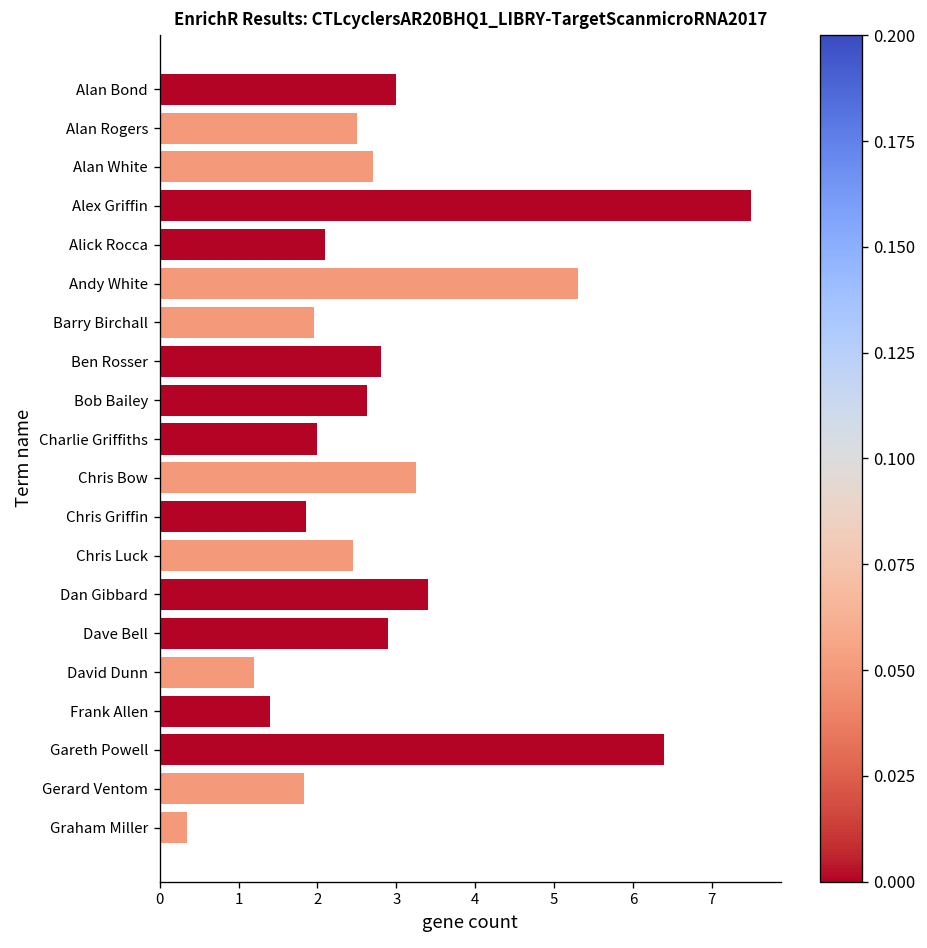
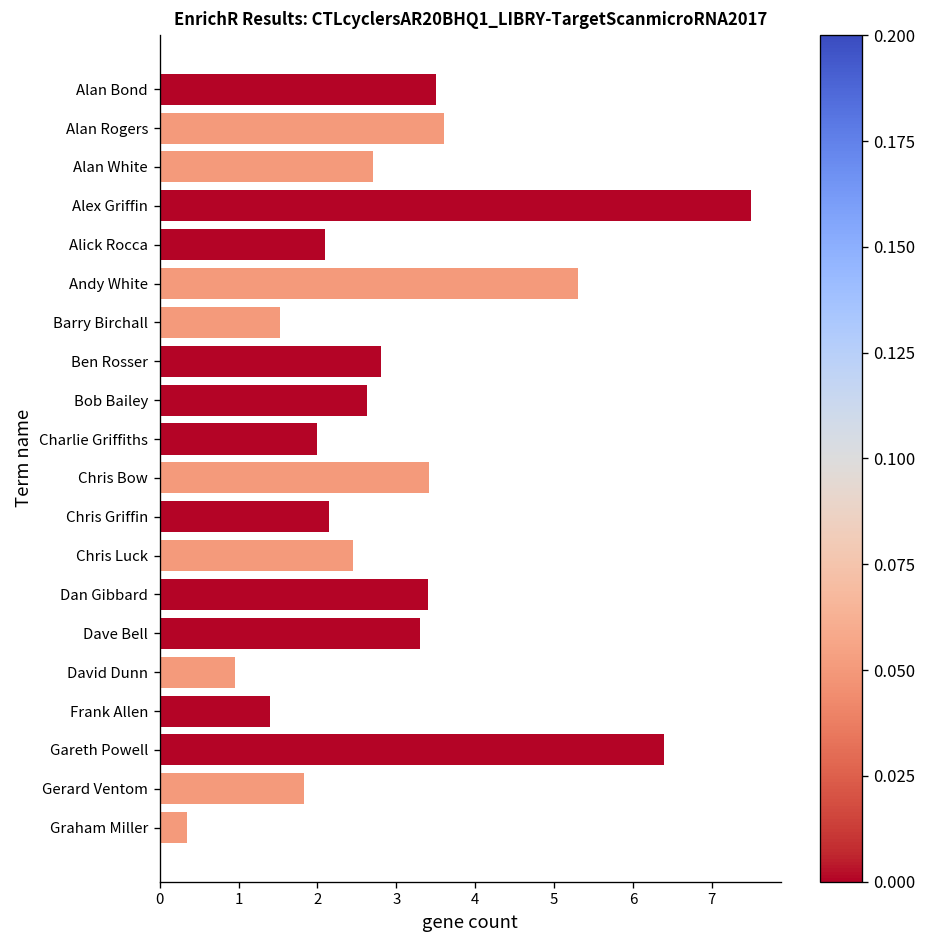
Alan Bond: 3.0 -> 3.5
Alan Rogers: 2.5 -> 3.6
Barry Birchall: 2.0 -> 1.5
Chris Bow: 3.3 -> 3.4
Chris Griffin: 1.9 -> 2.2
Dave Bell: 2.9 -> 3.3
David Dunn: 1.2 -> 1.0
